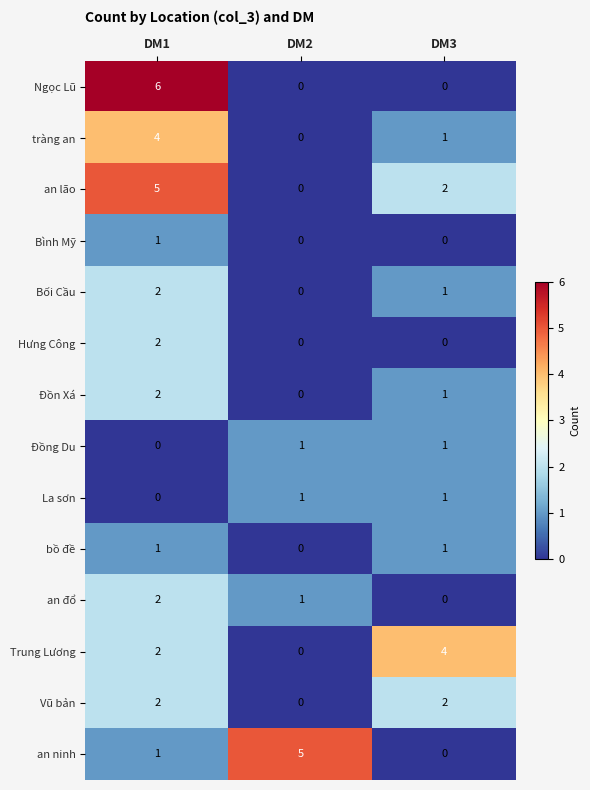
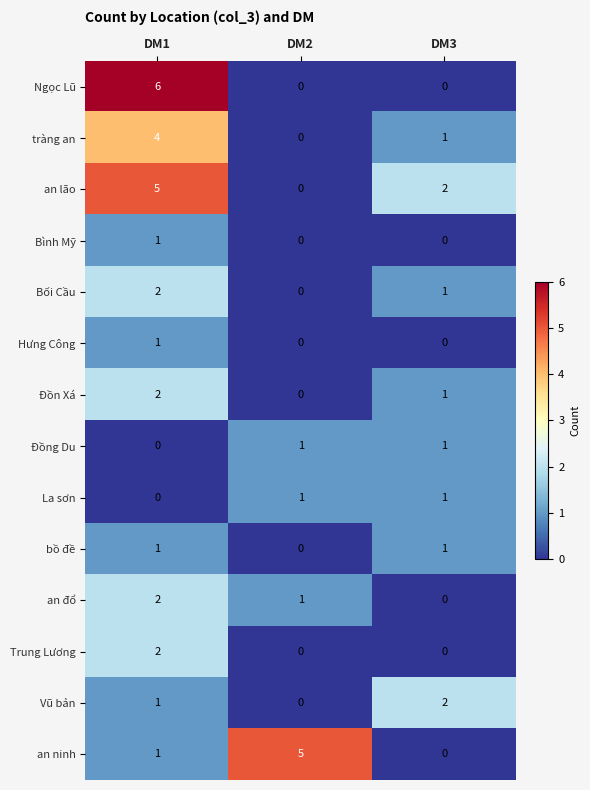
Hưng Công, DM1: 2 -> 1
Trung Lương, DM3: 4 -> 0
Vũ bản, DM1: 2 -> 1
